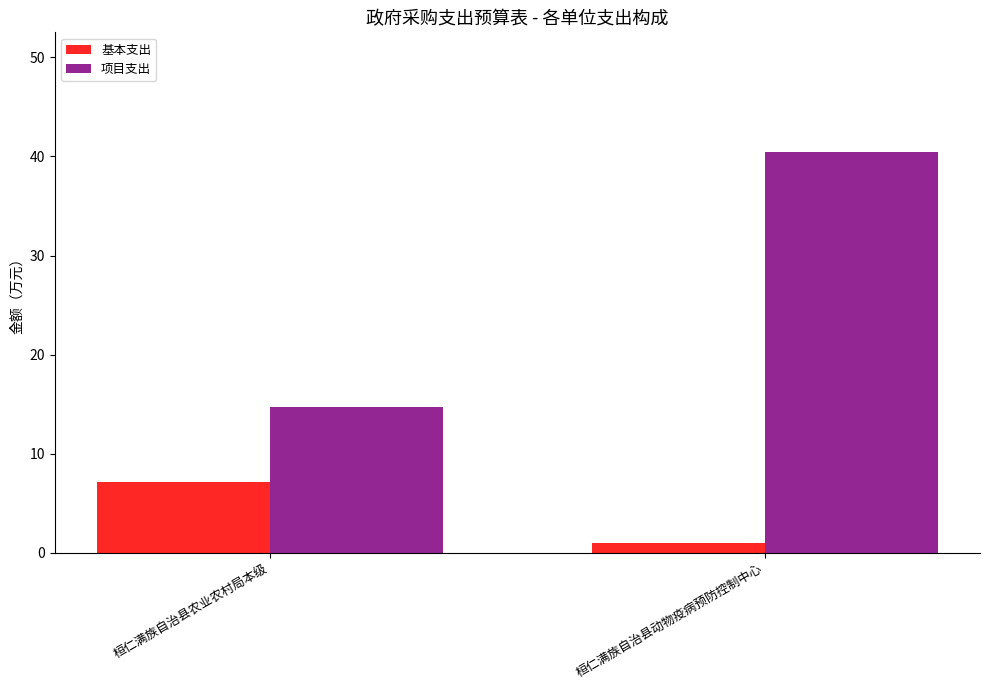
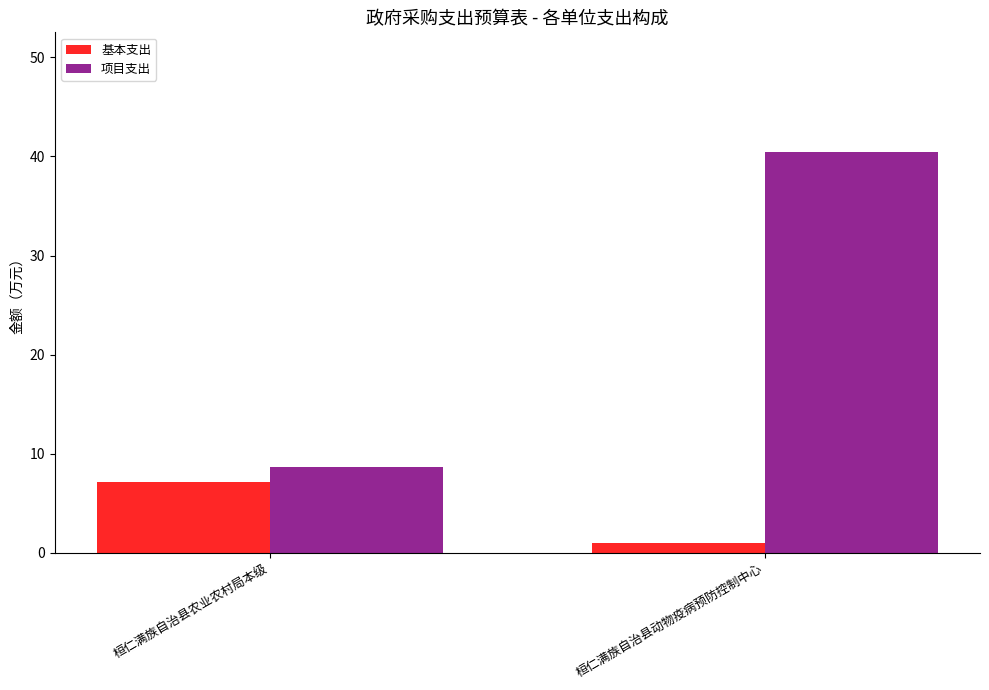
项目支出, 桓仁满族自治县农业农村局本级: 15 -> 9
